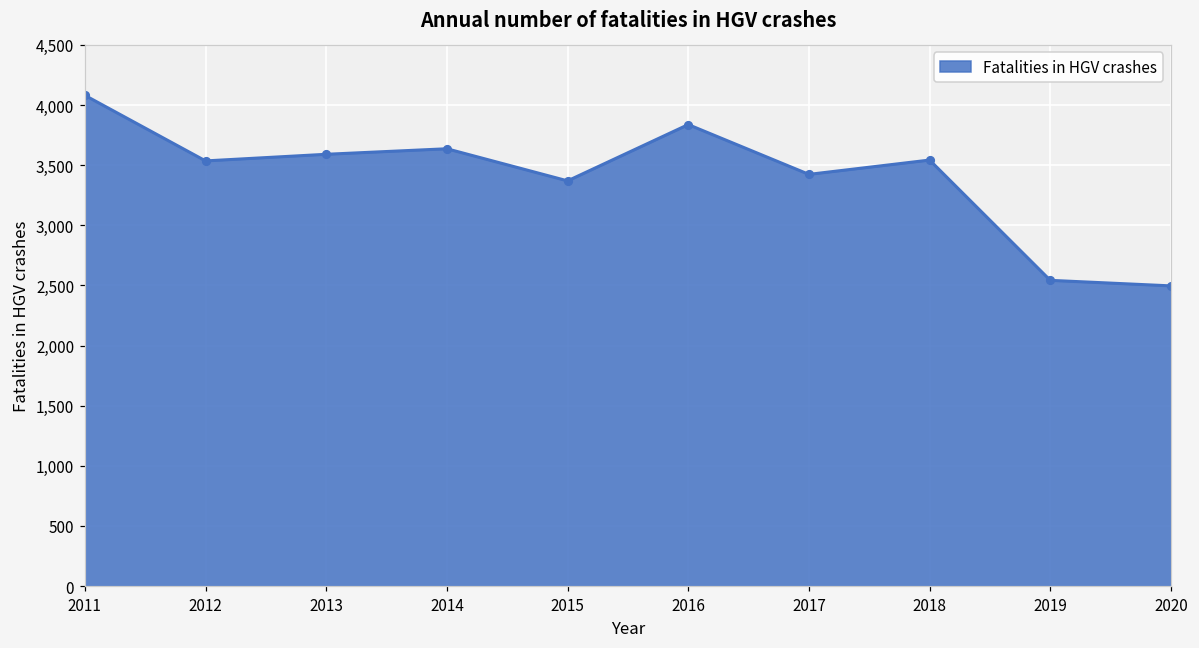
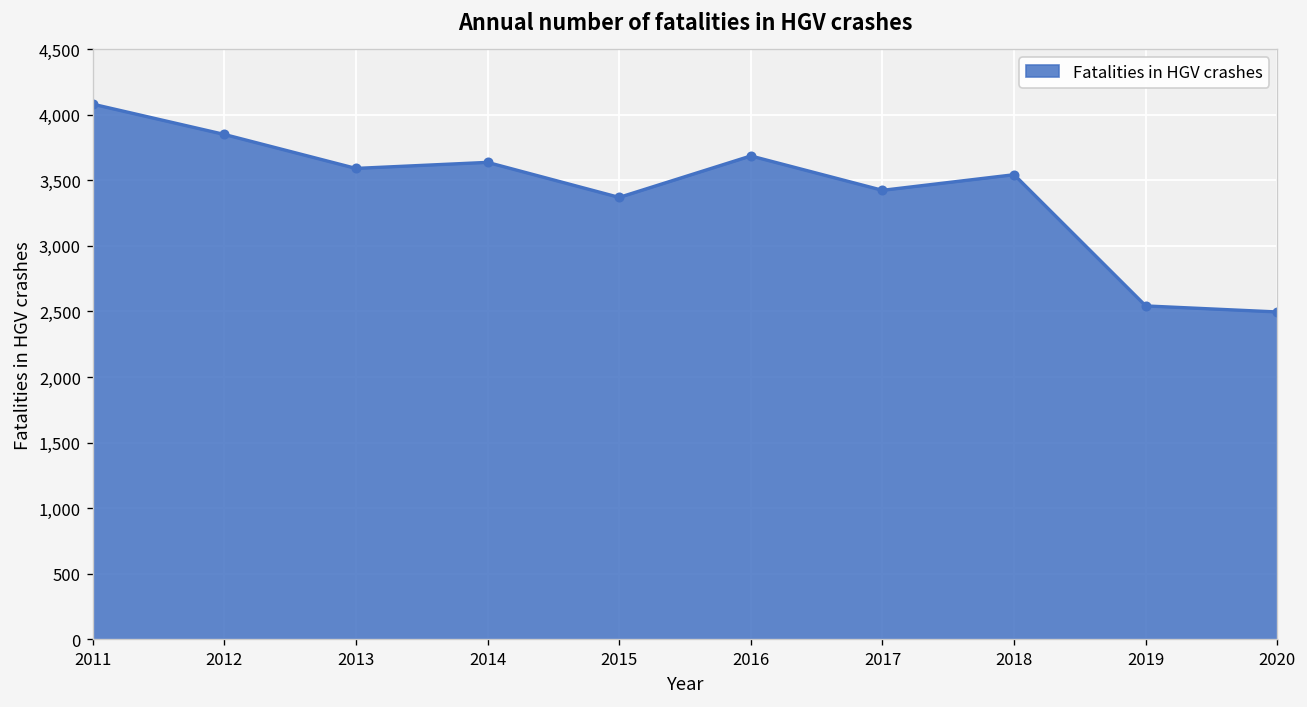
2012: 3,540 -> 3,850
2016: 3,840 -> 3,690
